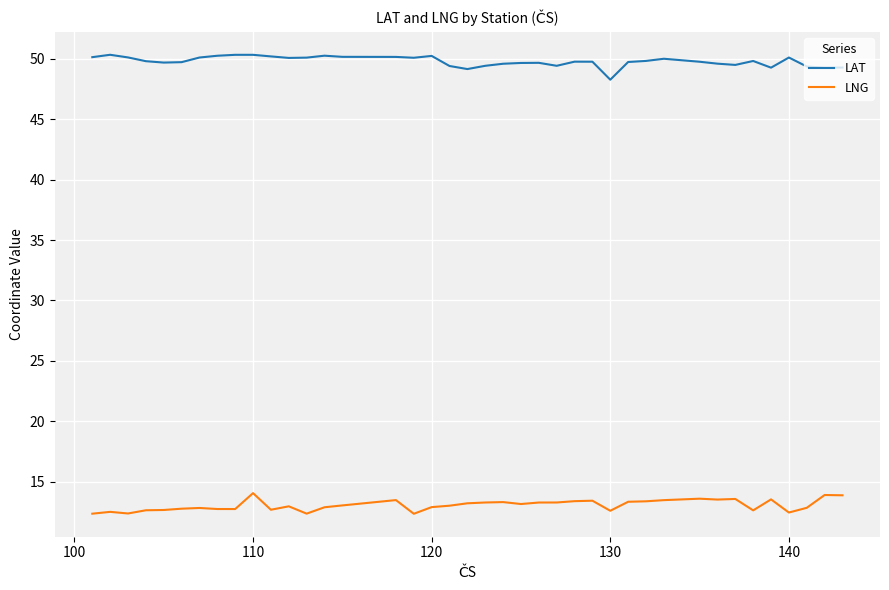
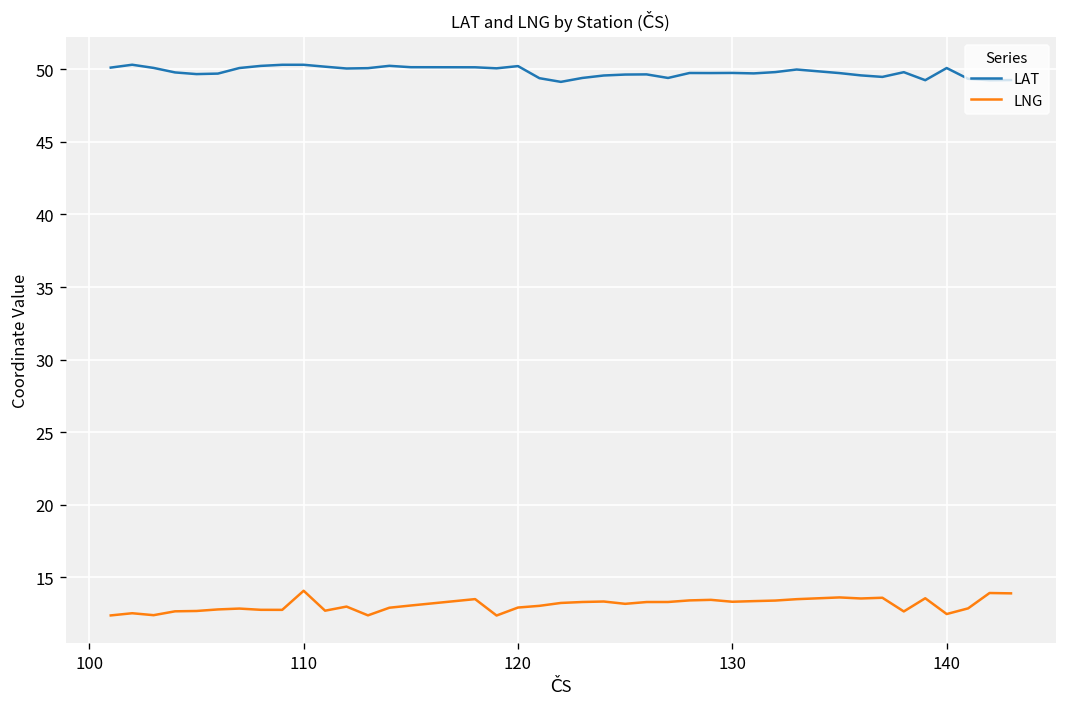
LAT, 130: 48.3 -> 49.8
LNG, 130: 12.6 -> 13.3
